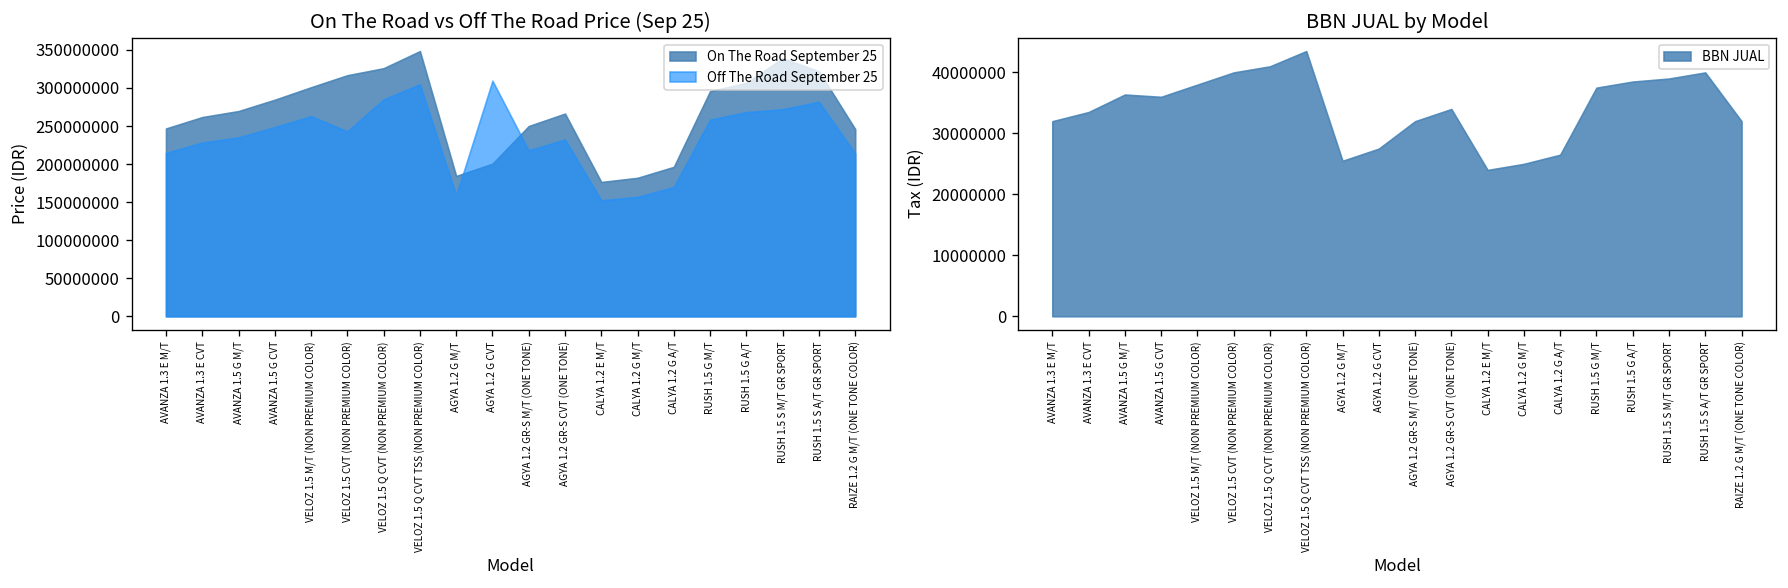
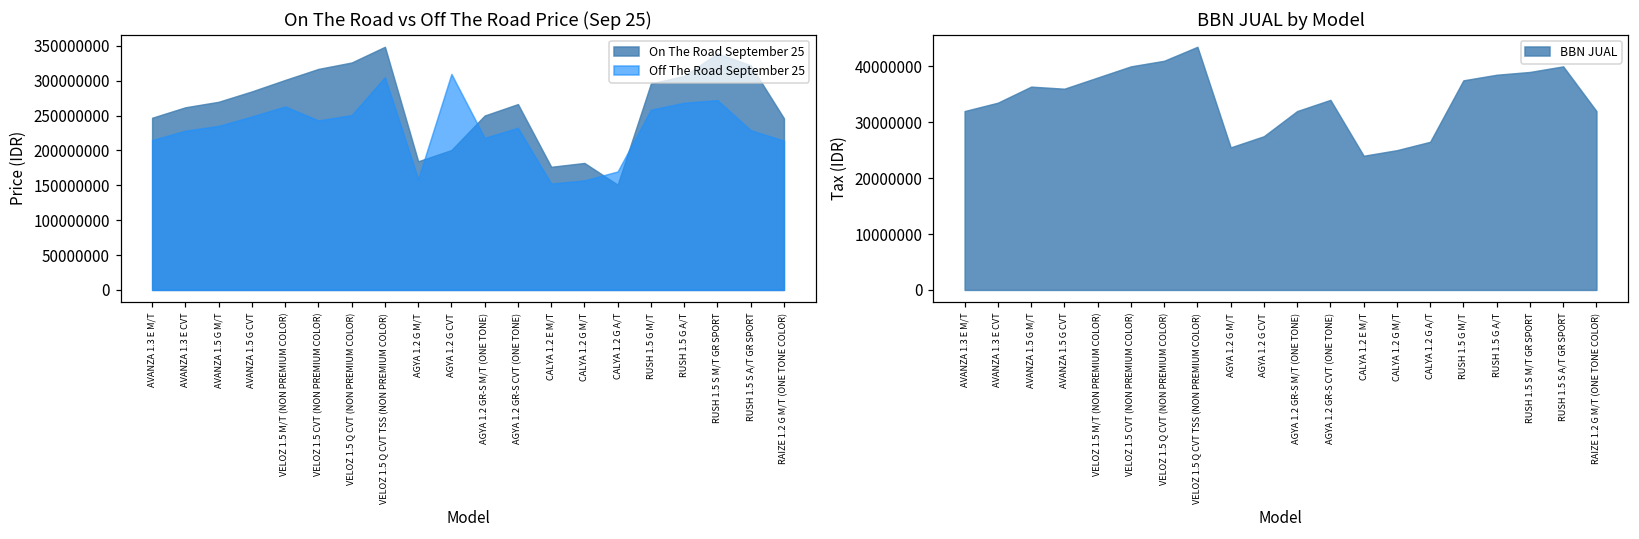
On The Road vs Off The Road Price (Sep 25), Off The Road September 25, VELOZ 1.5 Q CVT (NON PREMIUM COLOR): 280000000 -> 250000000
On The Road vs Off The Road Price (Sep 25), On The Road September 25, CALYA 1.2 G A/T: 200000000 -> 150000000
On The Road vs Off The Road Price (Sep 25), Off The Road September 25, RUSH 1.5 S A/T GR SPORT: 280000000 -> 230000000
